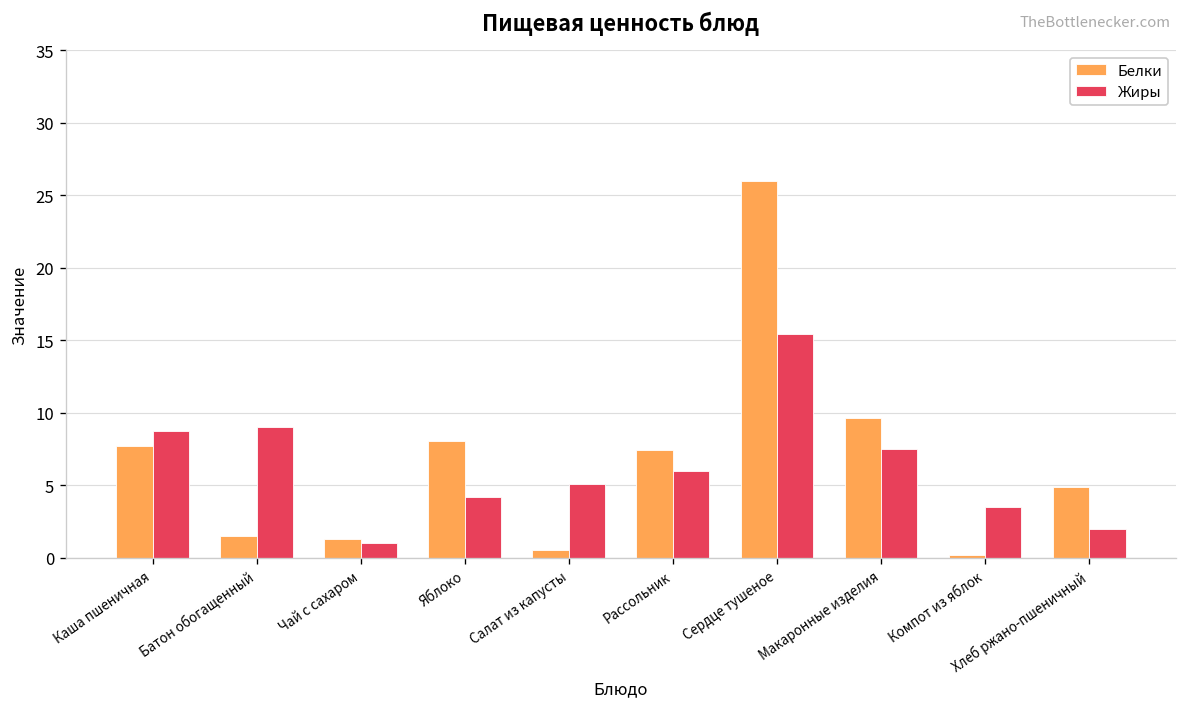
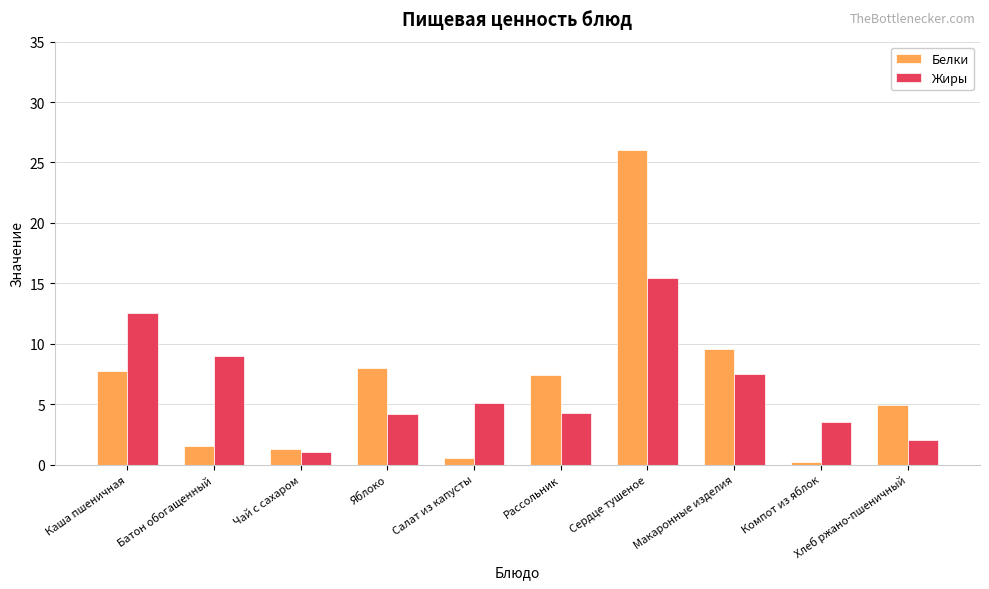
Жиры, Каша пшеничная: 8.7 -> 12.5
Жиры, Рассольник: 6.0 -> 4.3
